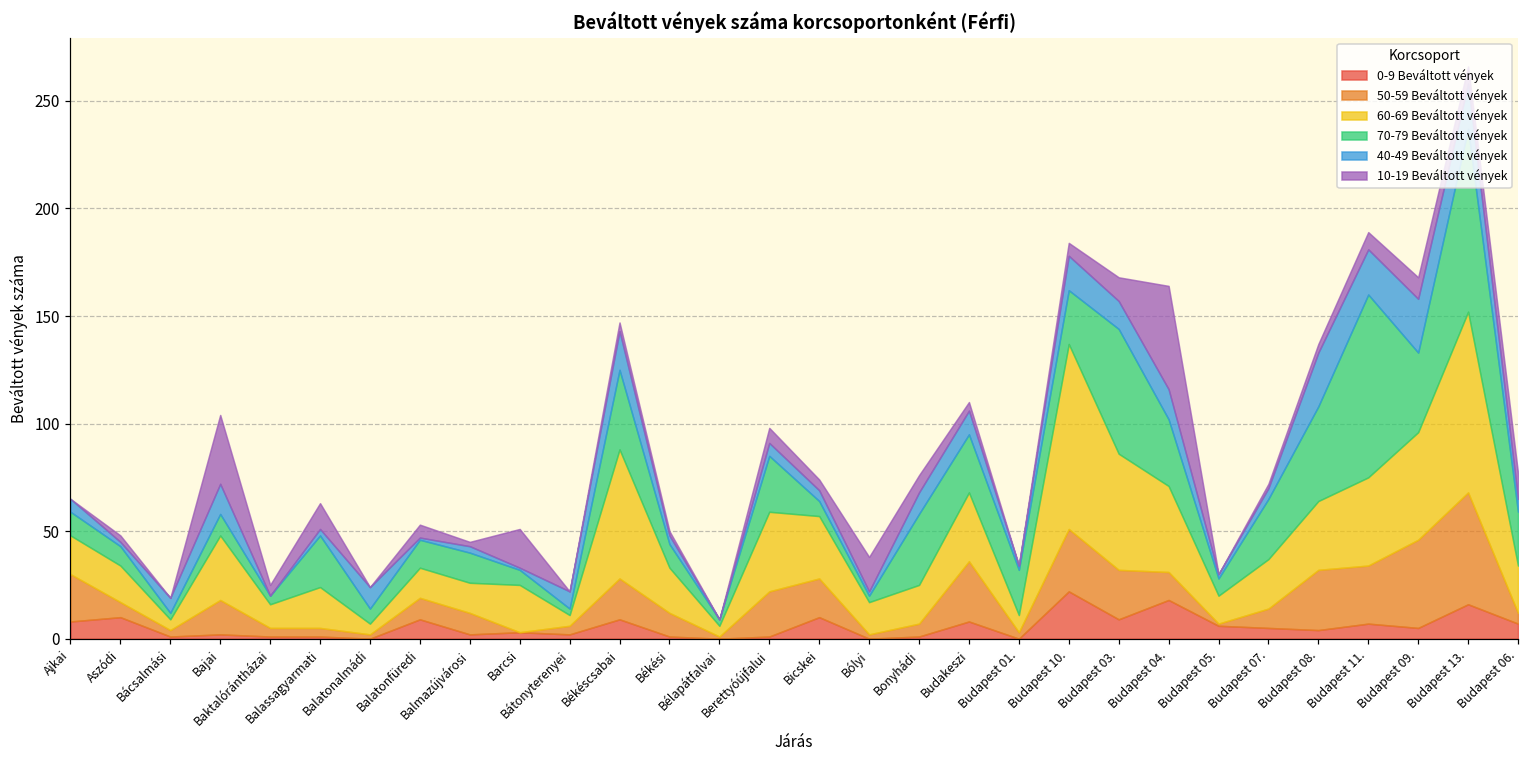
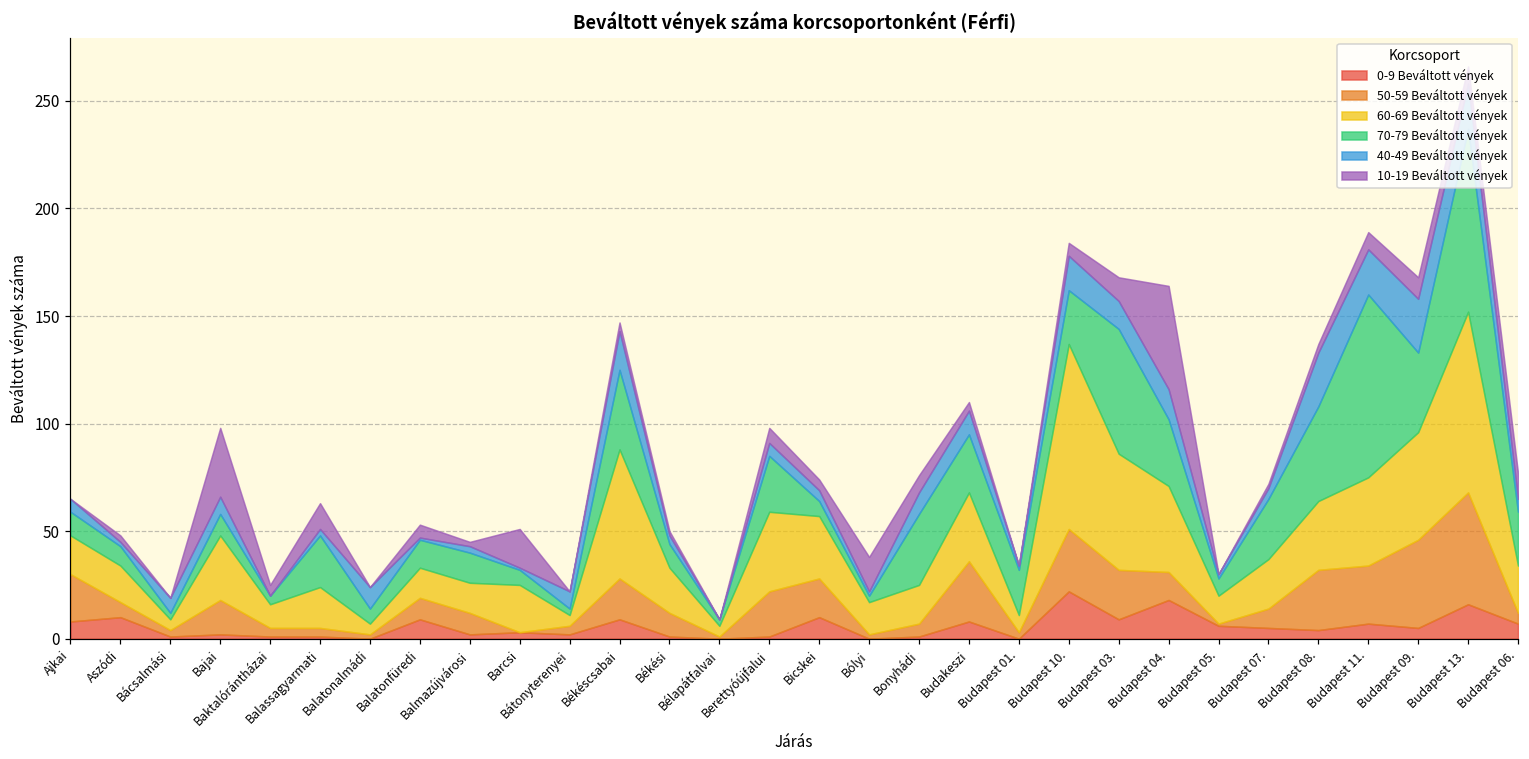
40-49 Beváltott vények, Bajai: 14 -> 8
